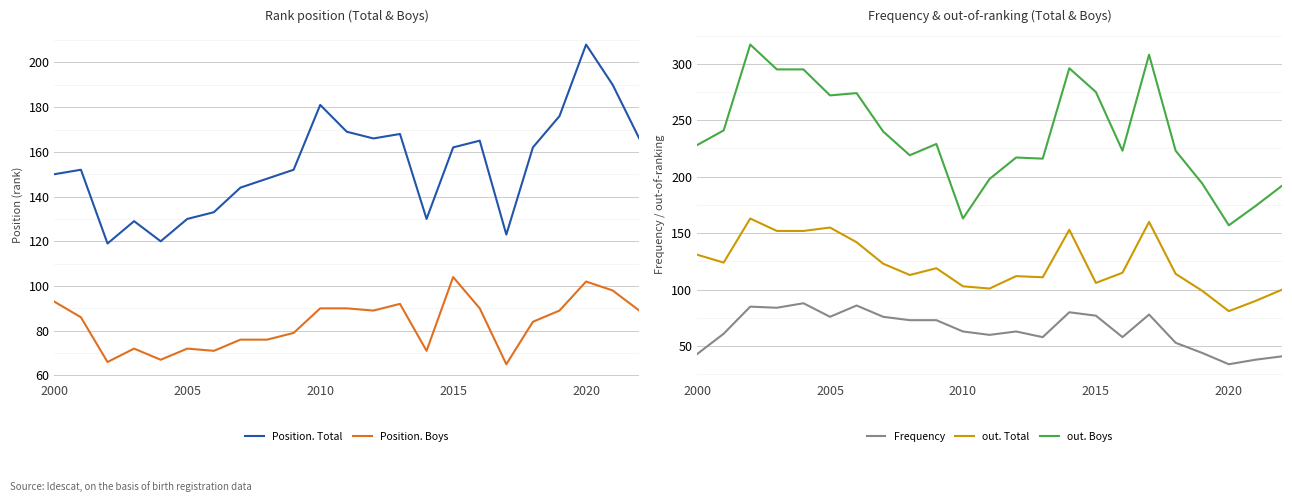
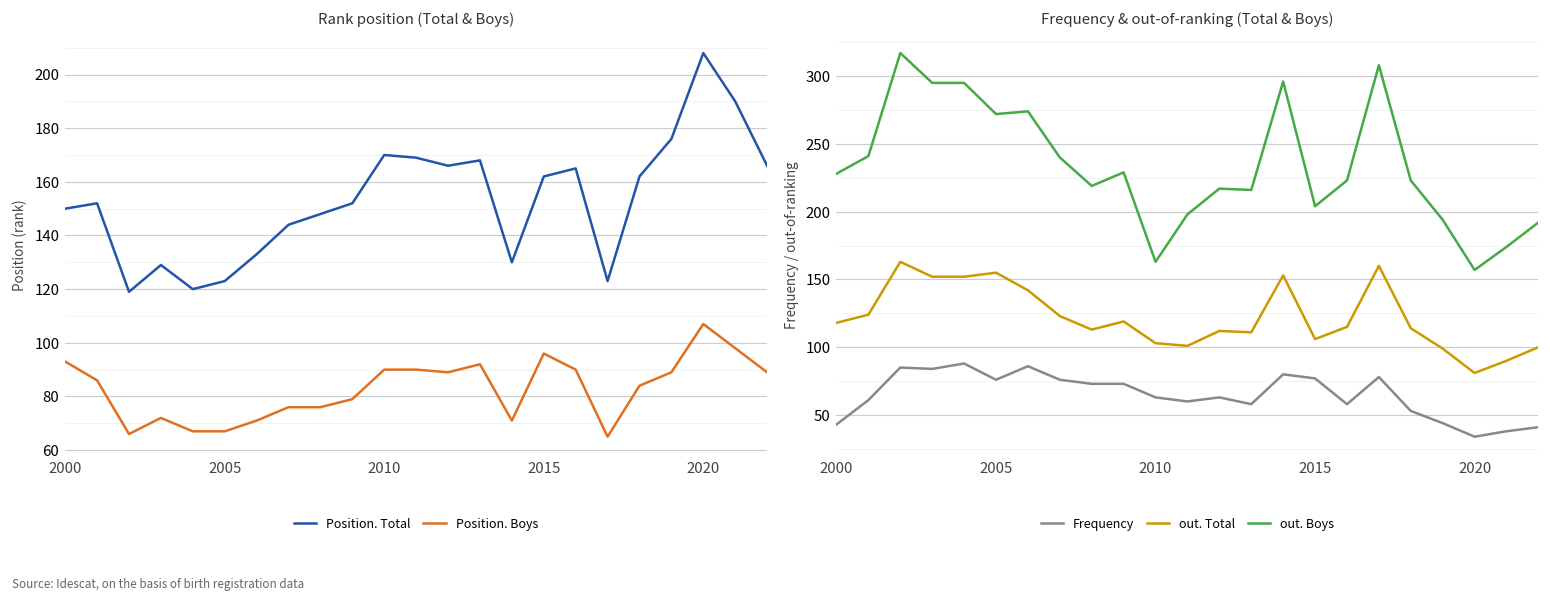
Rank position (Total & Boys), Position. Total, 2005: 130 -> 123
Rank position (Total & Boys), Position. Boys, 2005: 72 -> 67
Rank position (Total & Boys), Position. Total, 2010: 181 -> 170
Rank position (Total & Boys), Position. Boys, 2015: 104 -> 96
Rank position (Total & Boys), Position. Boys, 2020: 102 -> 107
Frequency & out-of-ranking (Total & Boys), out. Total, 2000: 131 -> 118
Frequency & out-of-ranking (Total & Boys), out. Boys, 2015: 275 -> 204
